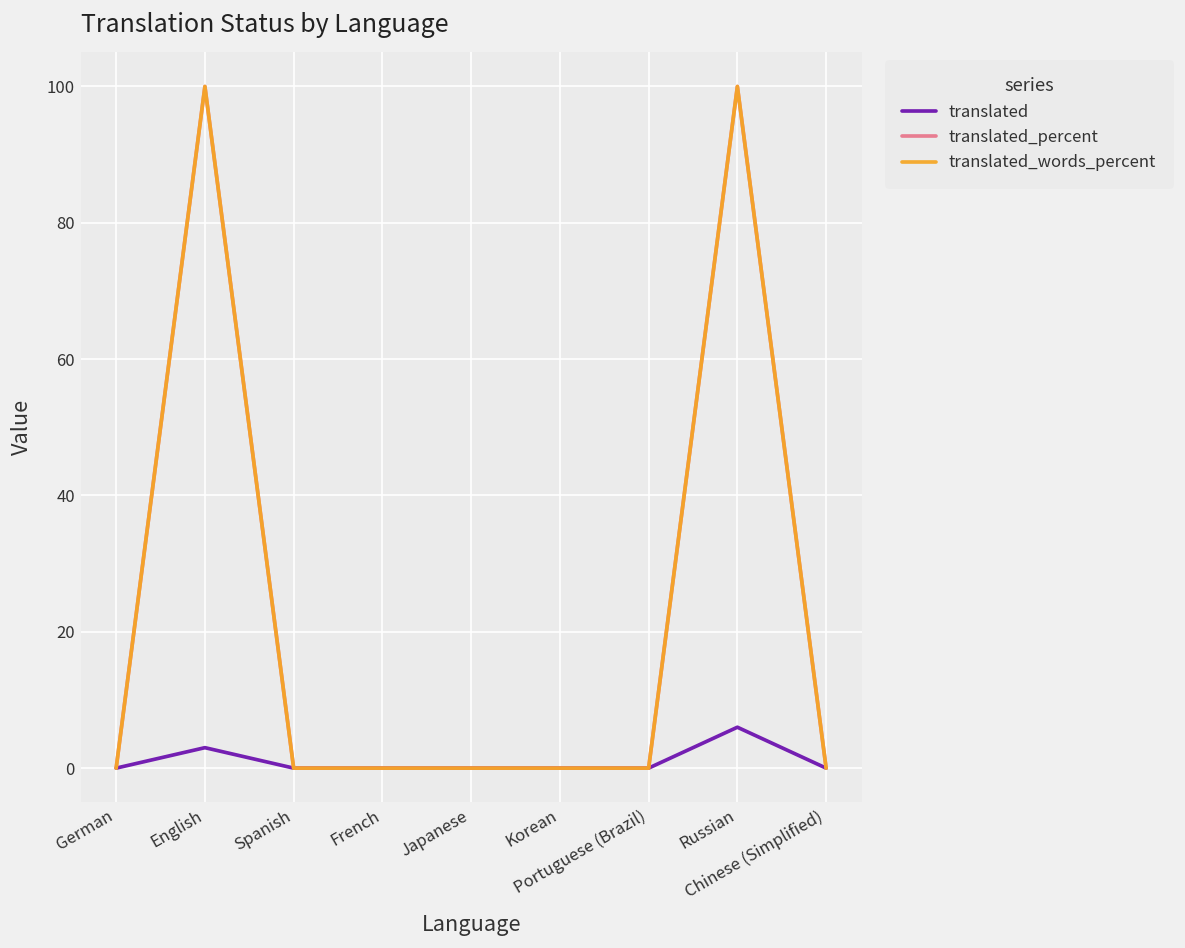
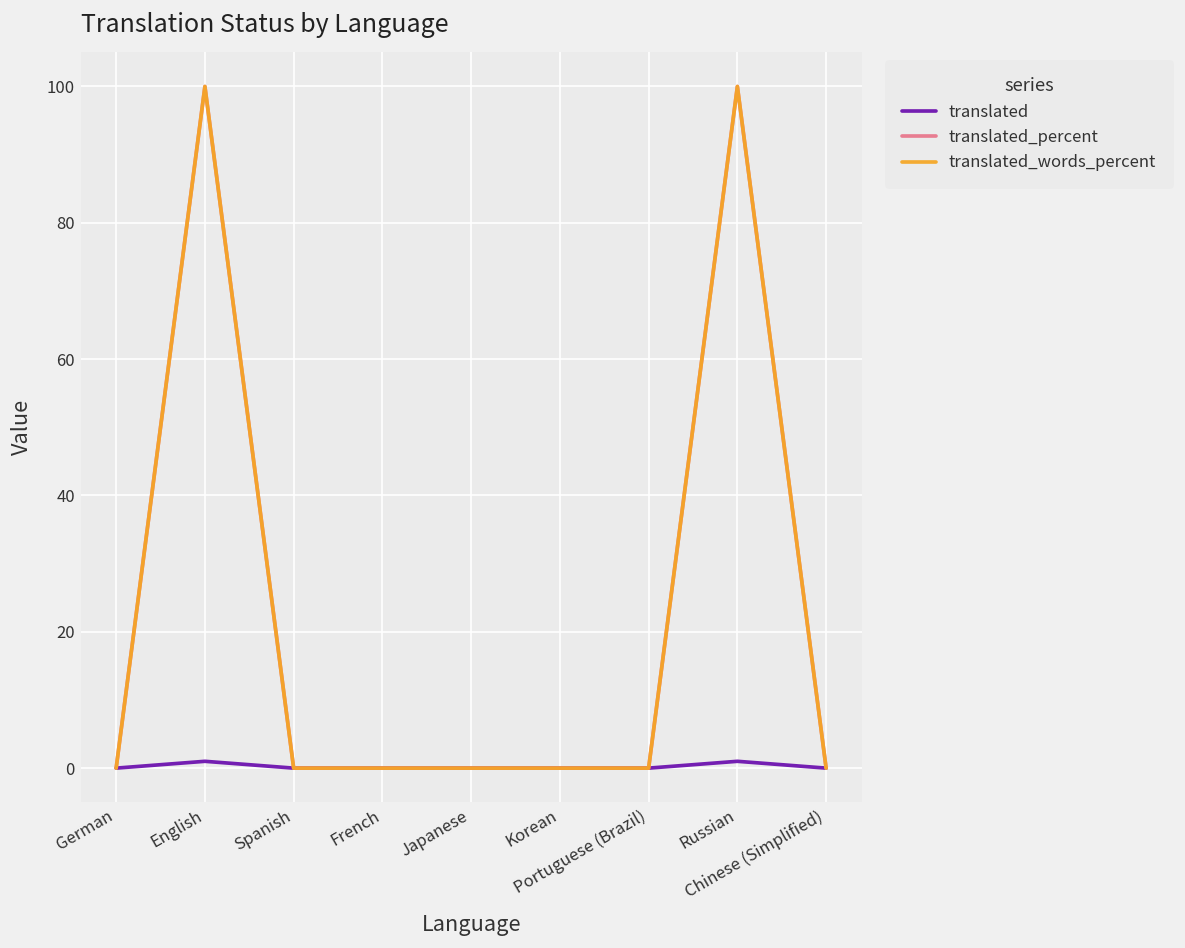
translated, English: 3 -> 1
translated, Russian: 6 -> 1
